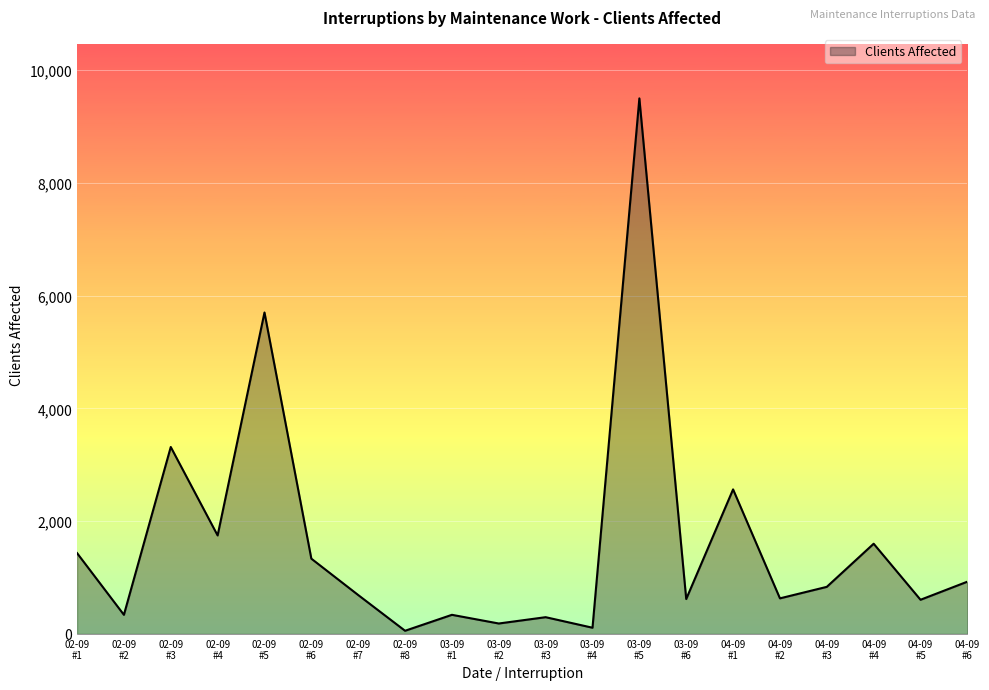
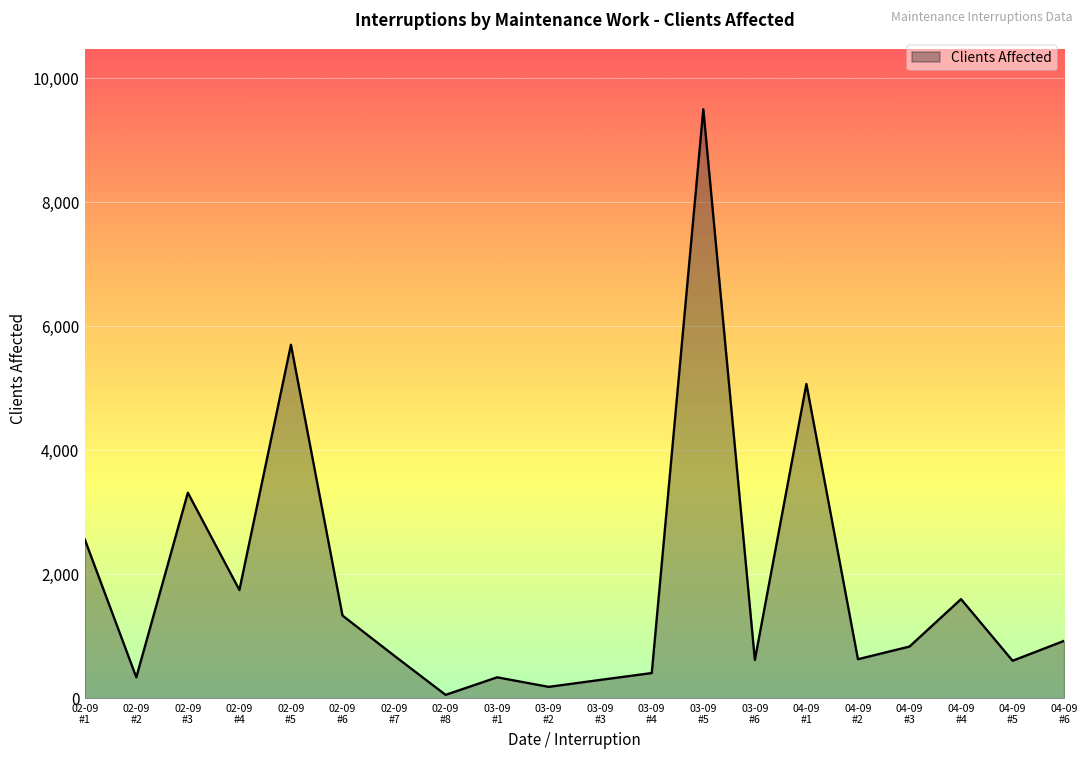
02-09 #1: 1,400 -> 2,600
03-09 #4: 100 -> 400
04-09 #1: 2,600 -> 5,100
